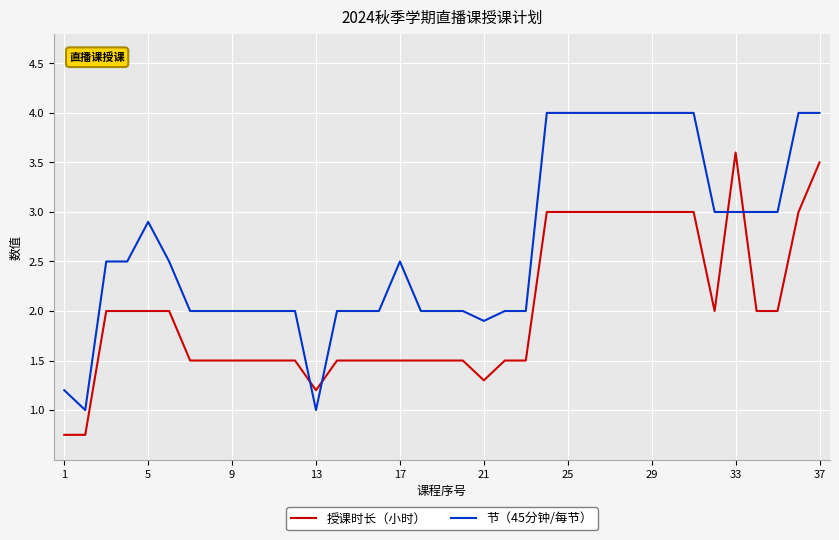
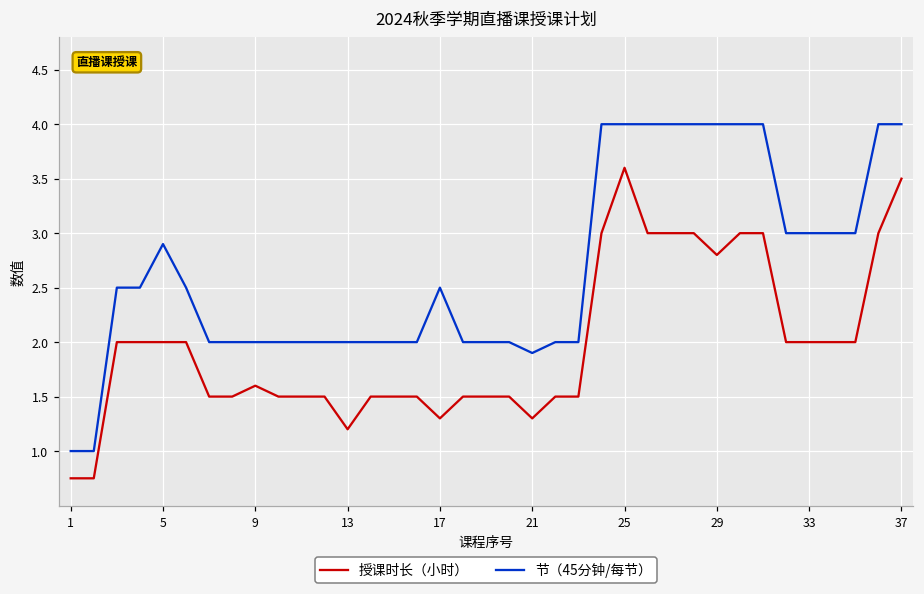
节（45分钟/每节）, 1: 1.2 -> 1.0
授课时长（小时）, 9: 1.5 -> 1.6
节（45分钟/每节）, 13: 1 -> 2
授课时长（小时）, 17: 1.5 -> 1.3
授课时长（小时）, 25: 3.0 -> 3.6
授课时长（小时）, 29: 3.0 -> 2.8
授课时长（小时）, 33: 3.6 -> 2.0
